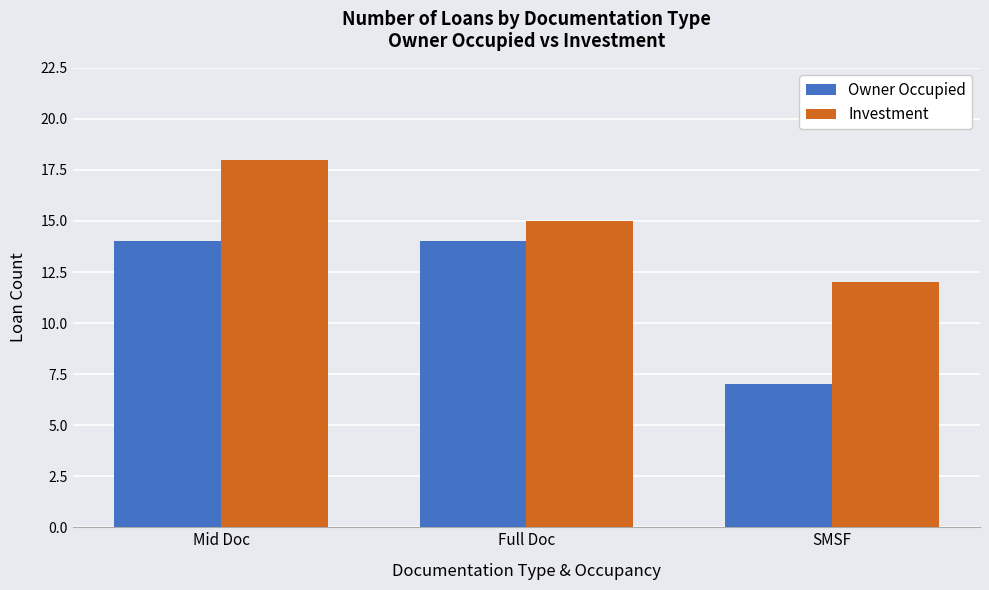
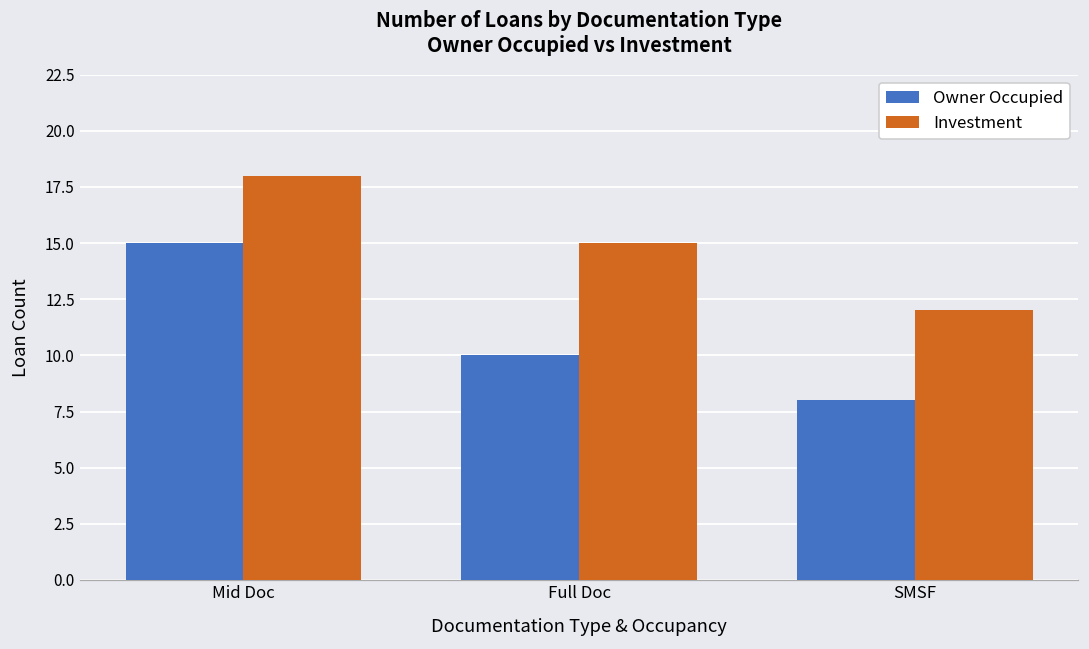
Owner Occupied, Mid Doc: 14 -> 15
Owner Occupied, Full Doc: 14 -> 10
Owner Occupied, SMSF: 7 -> 8
